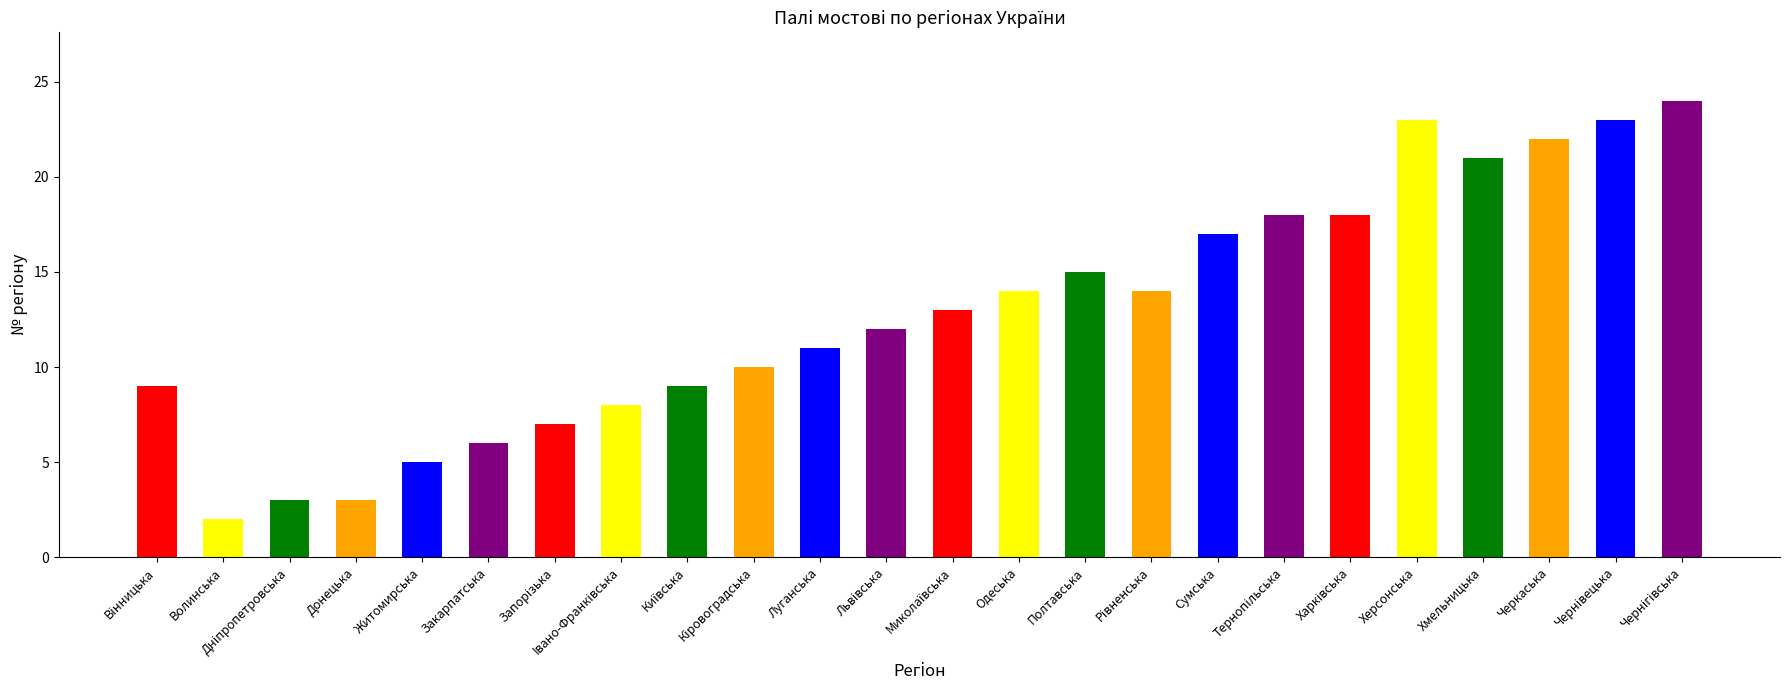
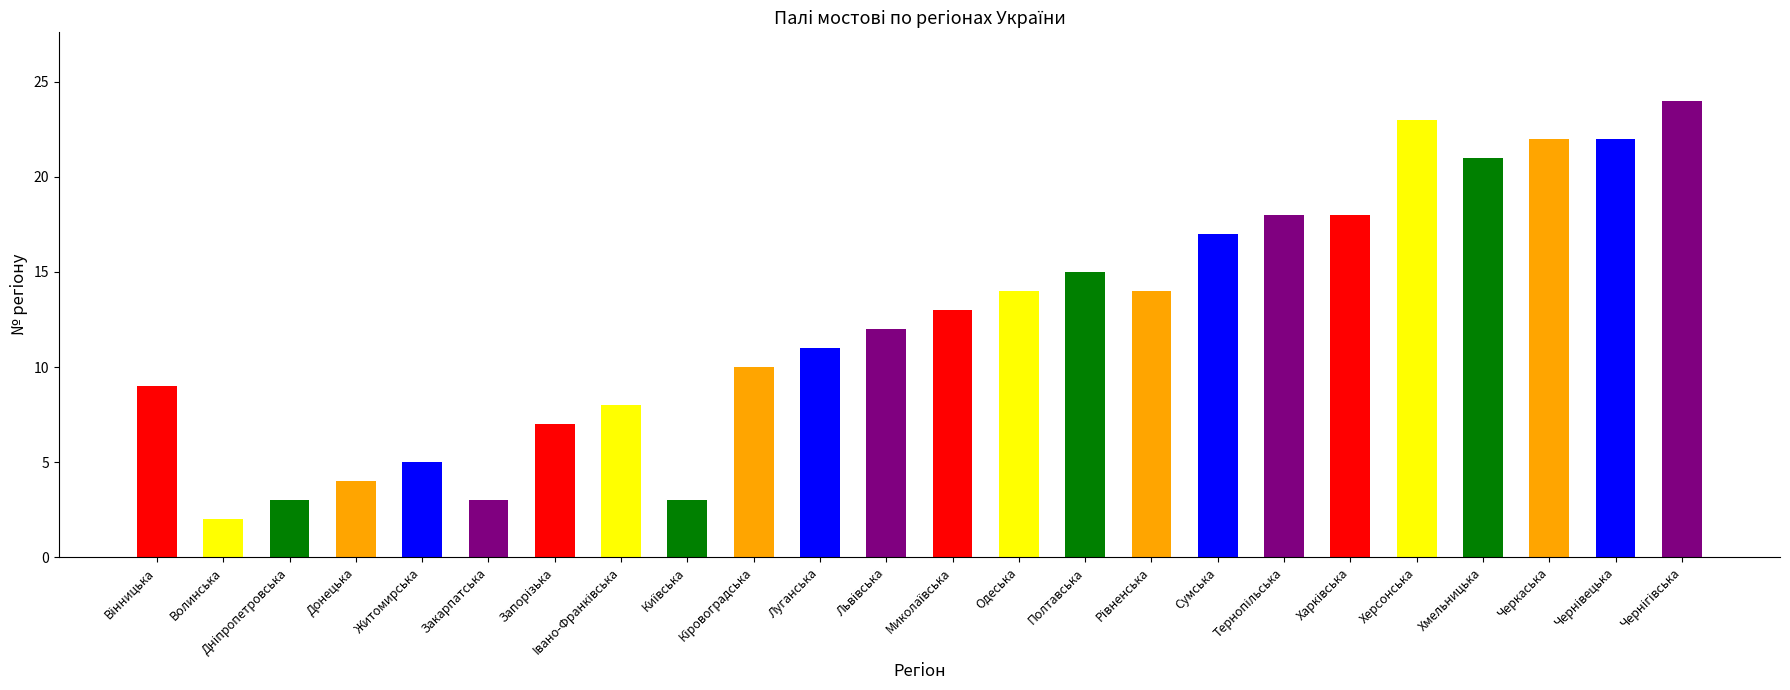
Донецька: 3 -> 4
Закарпатська: 6 -> 3
Київська: 9 -> 3
Чернівецька: 23 -> 22
